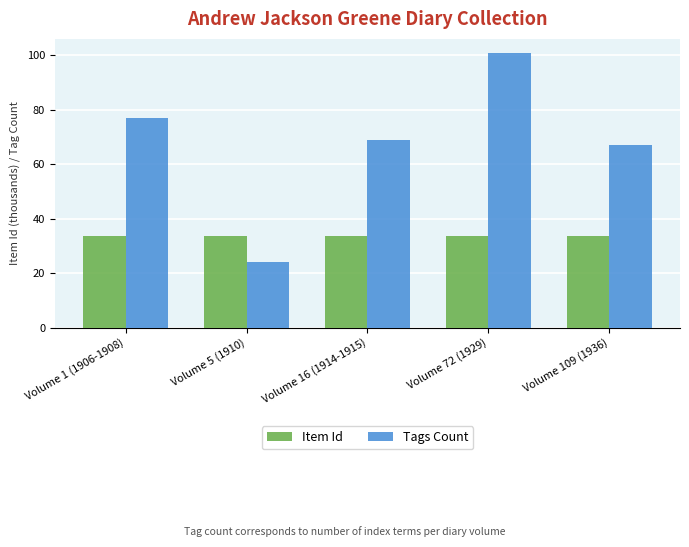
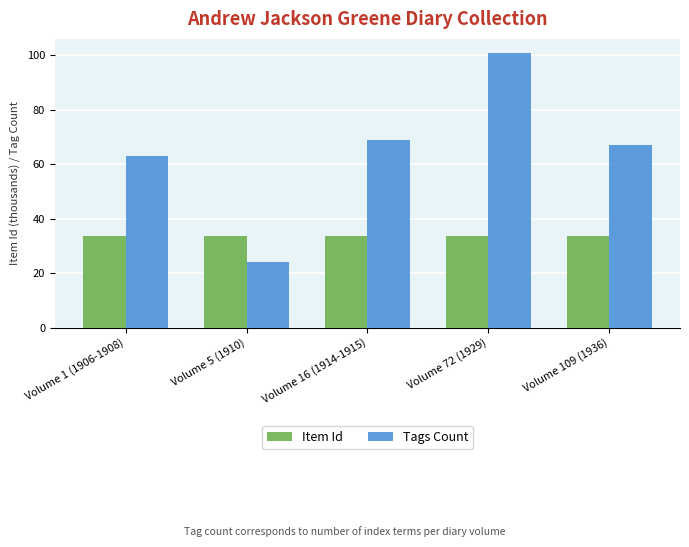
Tags Count, Volume 1 (1906-1908): 77 -> 63
